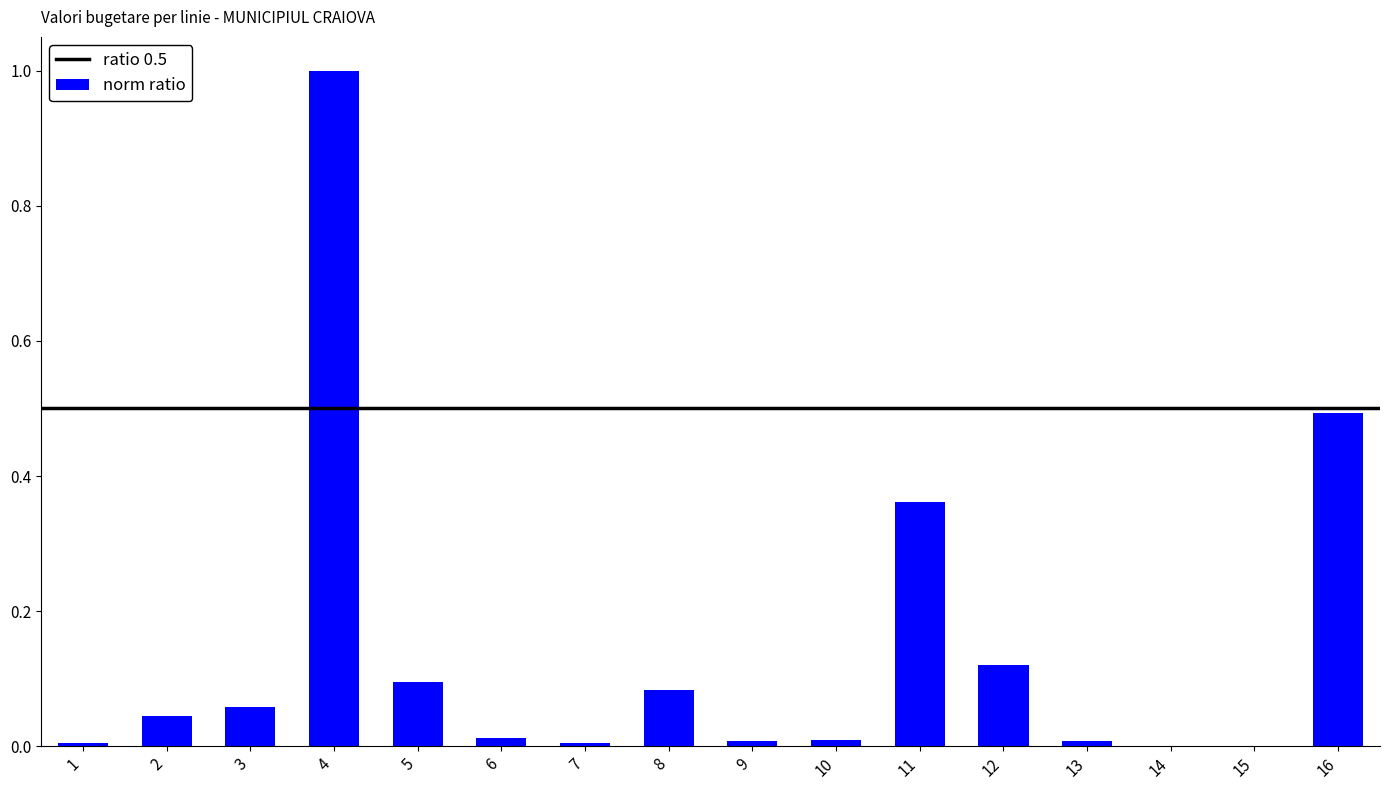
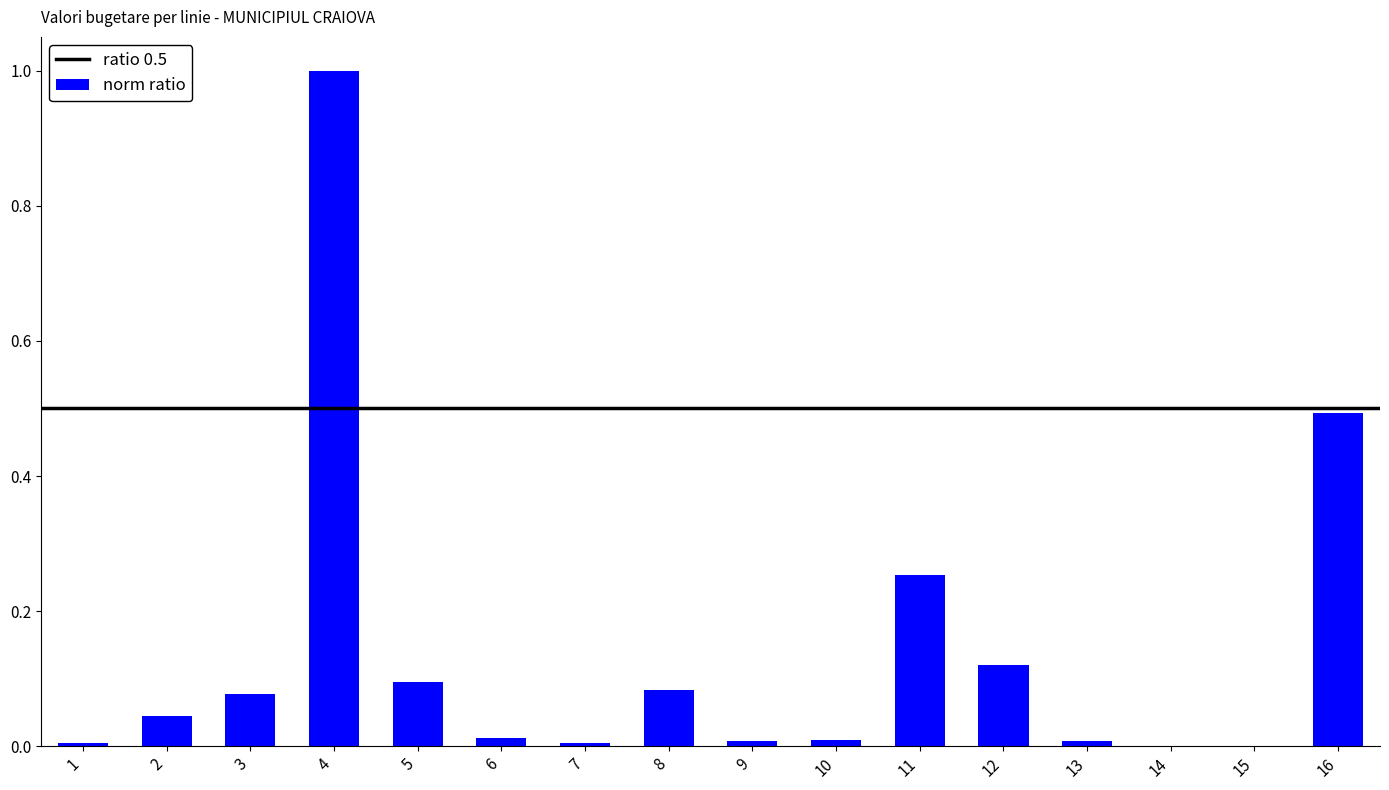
3: 0.06 -> 0.08
11: 0.36 -> 0.25
